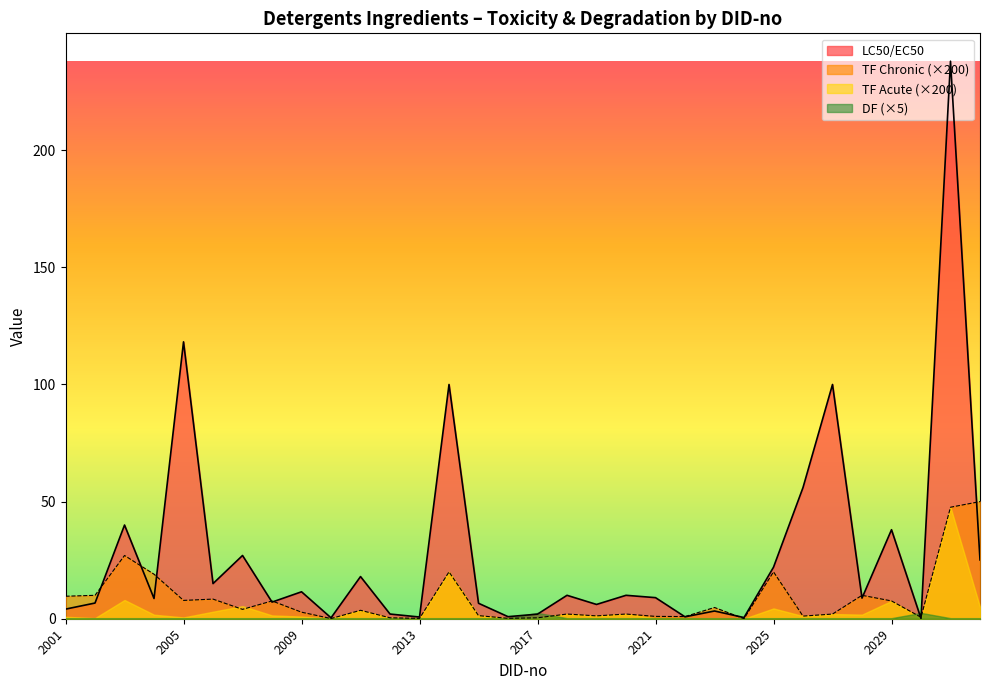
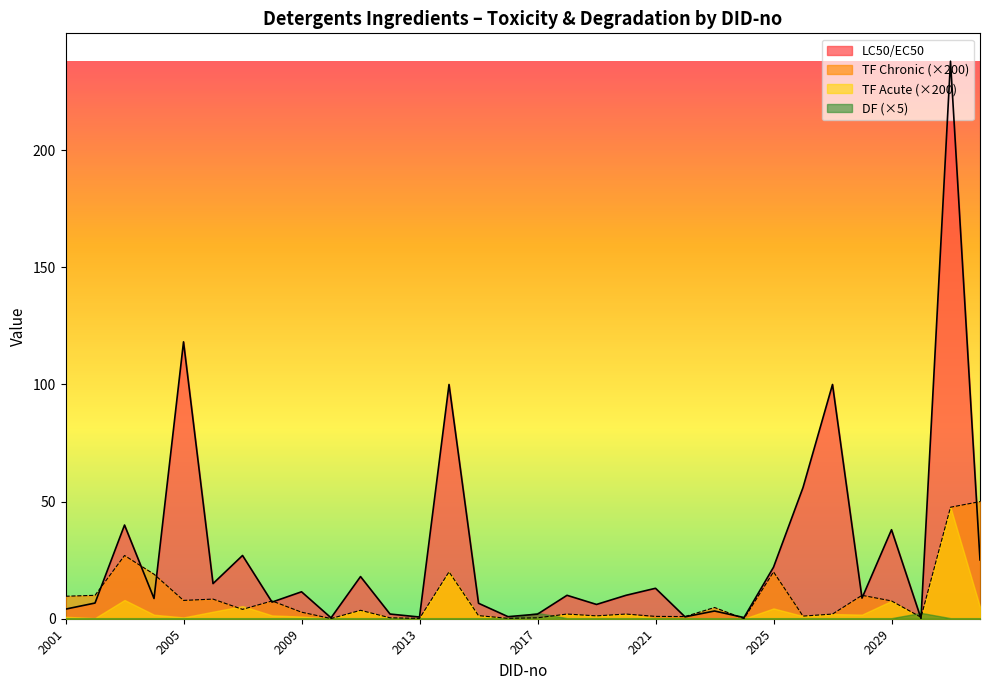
LC50/EC50, 2021: 9 -> 13
